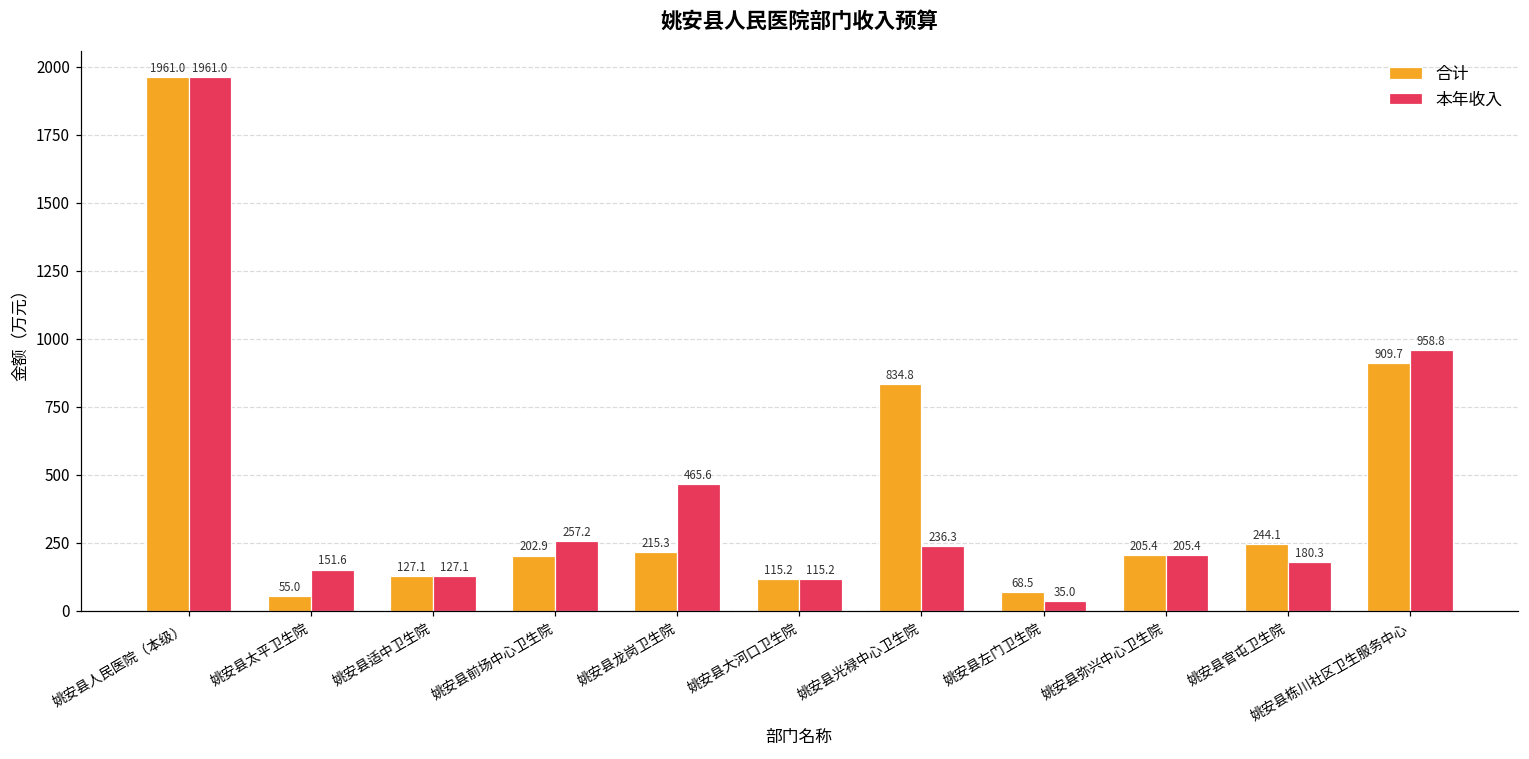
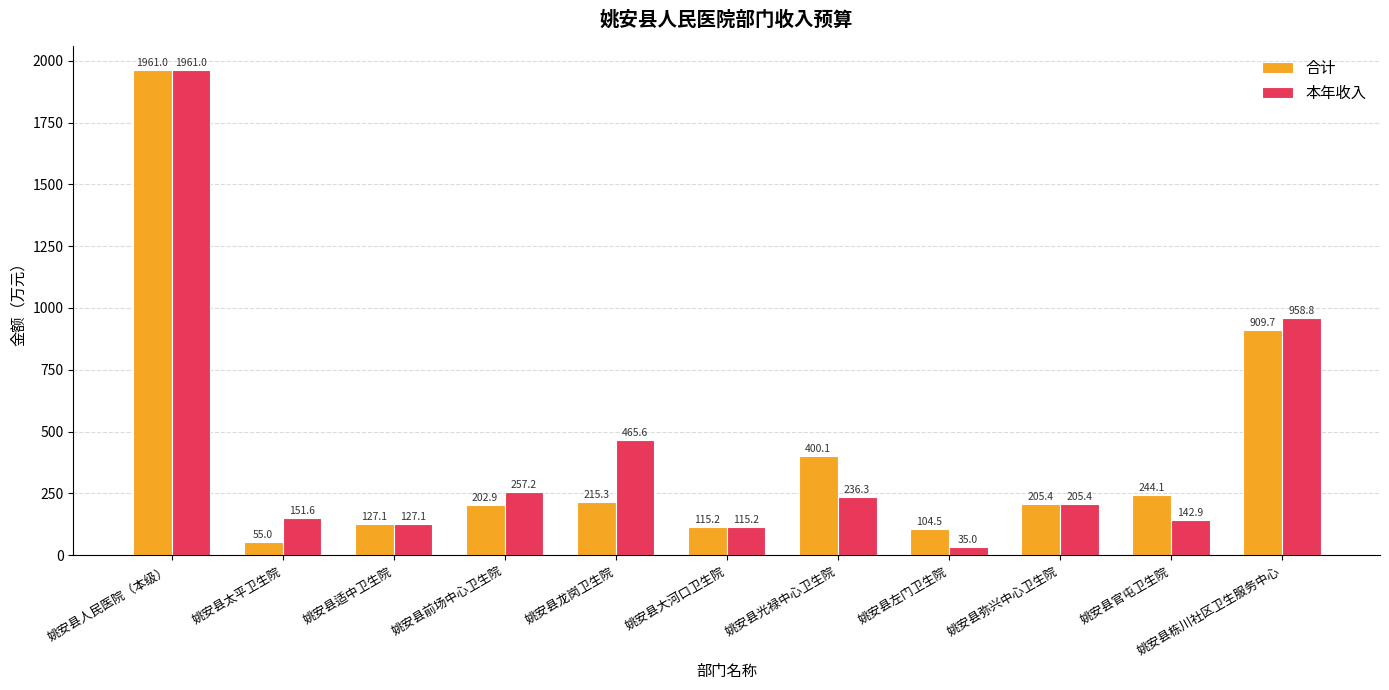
合计, 姚安县光禄中心卫生院: 834.8 -> 400.1
合计, 姚安县左门卫生院: 68.5 -> 104.5
本年收入, 姚安县官屯卫生院: 180.3 -> 142.9
